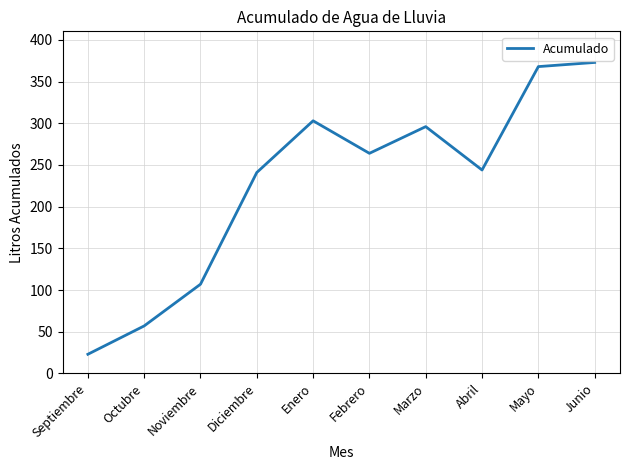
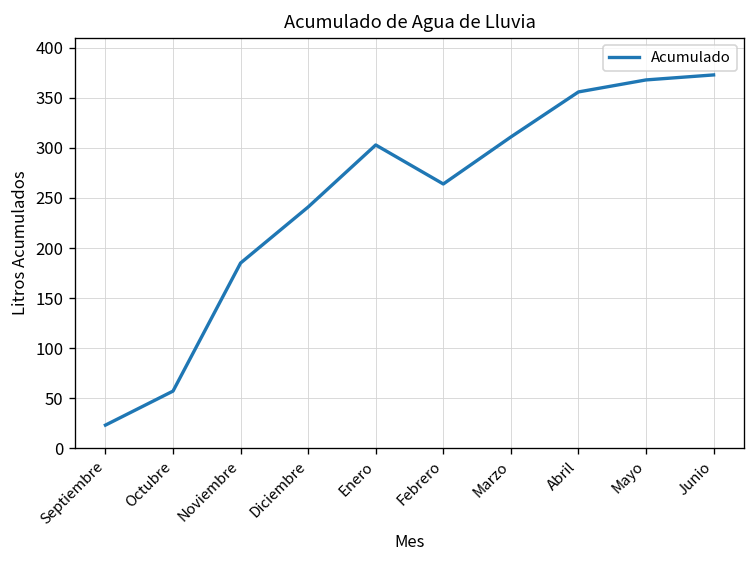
Noviembre: 110 -> 190
Marzo: 300 -> 310
Abril: 240 -> 360
